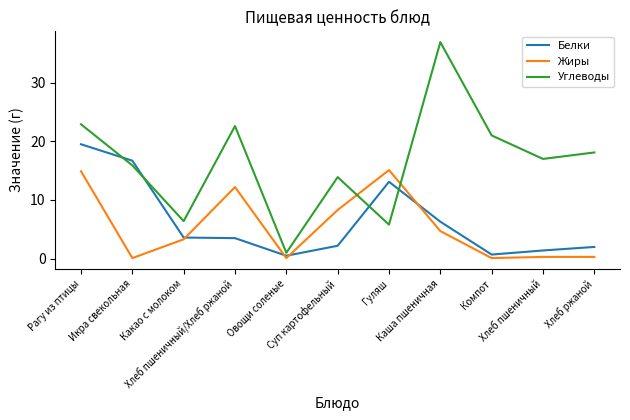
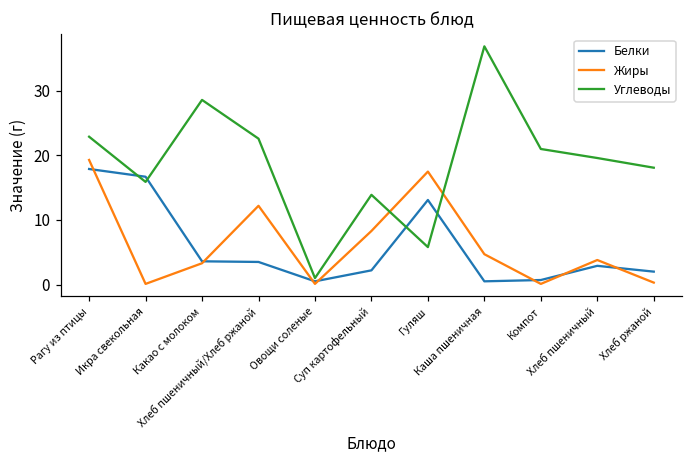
Белки, Рагу из птицы: 20 -> 18
Жиры, Рагу из птицы: 15 -> 19
Углеводы, Какао с молоком: 6 -> 29
Жиры, Гуляш: 15 -> 18
Белки, Каша пшеничная: 6 -> 1
Белки, Хлеб пшеничный: 1 -> 3
Жиры, Хлеб пшеничный: 0 -> 4
Углеводы, Хлеб пшеничный: 17 -> 20
